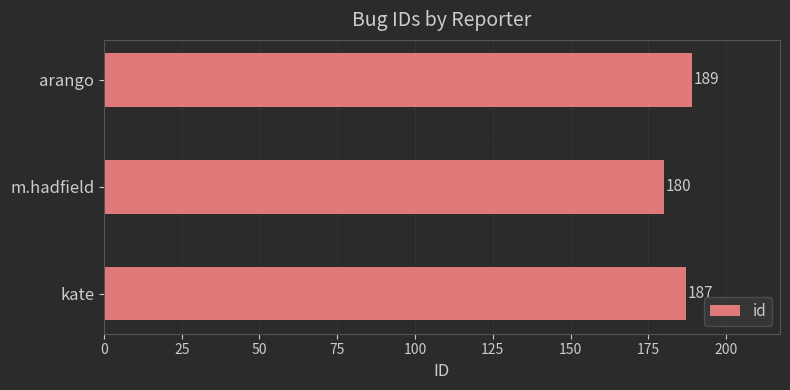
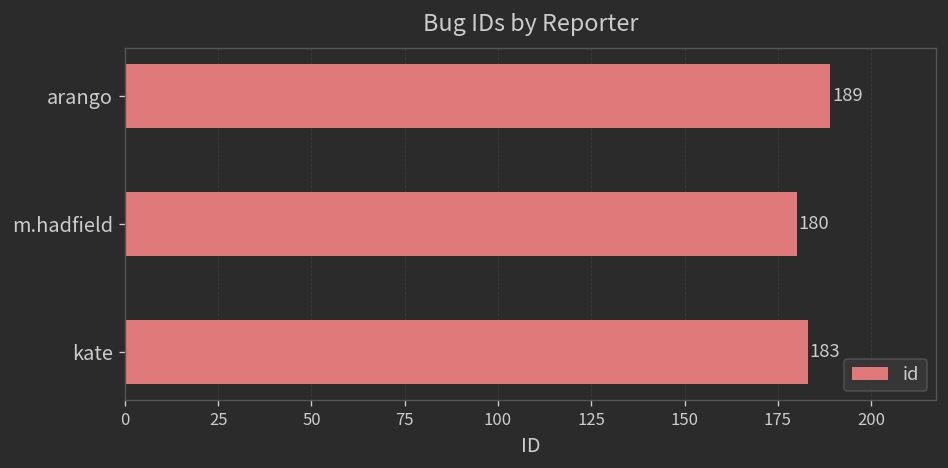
kate: 187 -> 183
